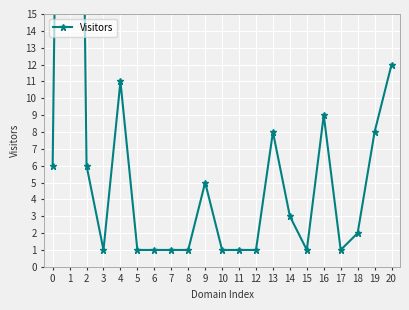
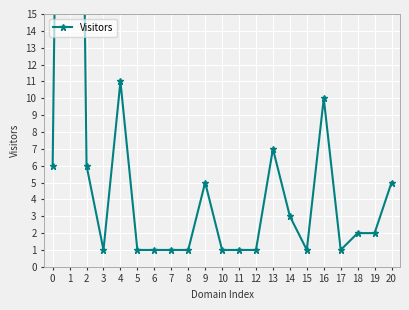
13: 8 -> 7
16: 9 -> 10
19: 8 -> 2
20: 12 -> 5
